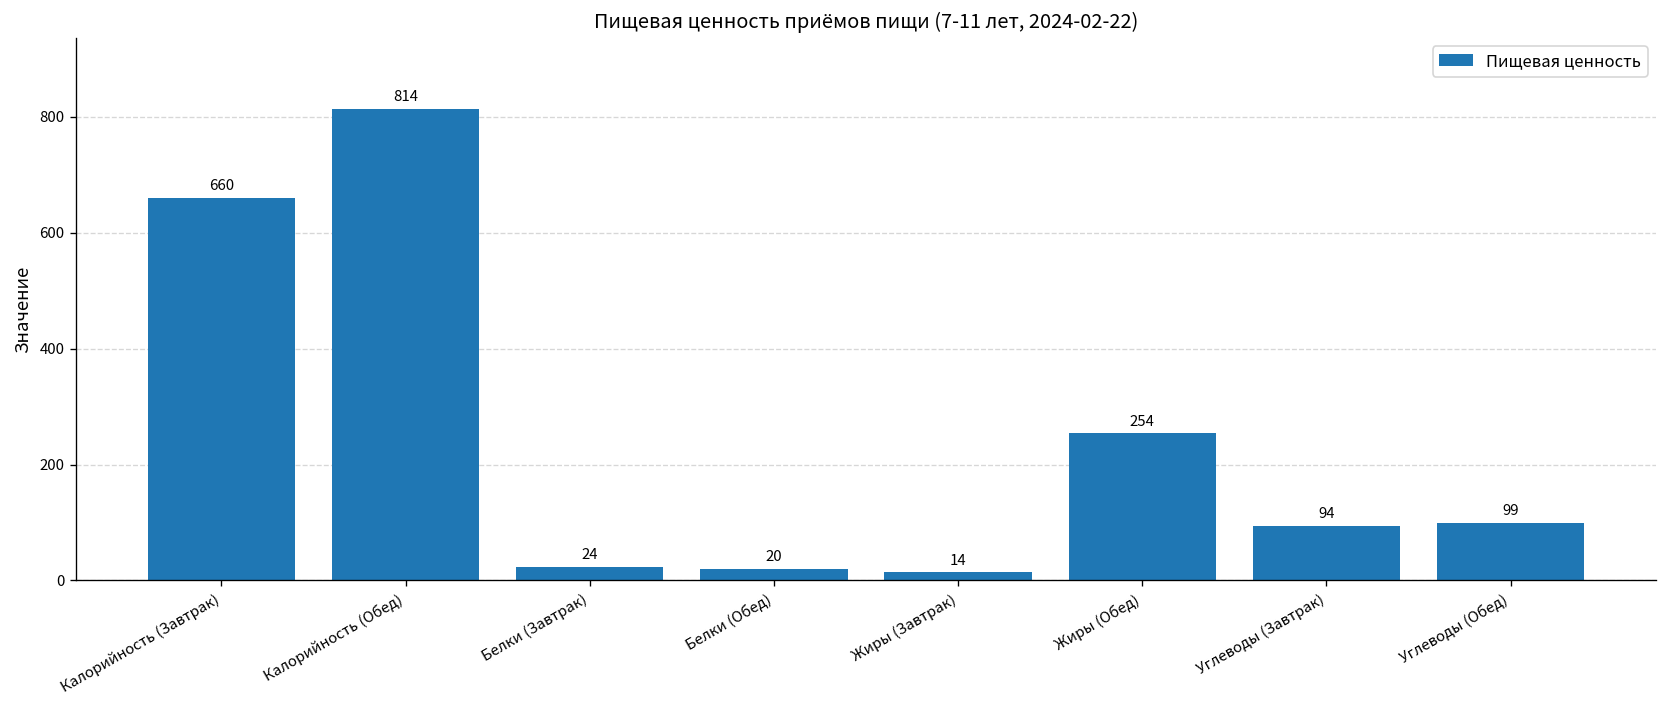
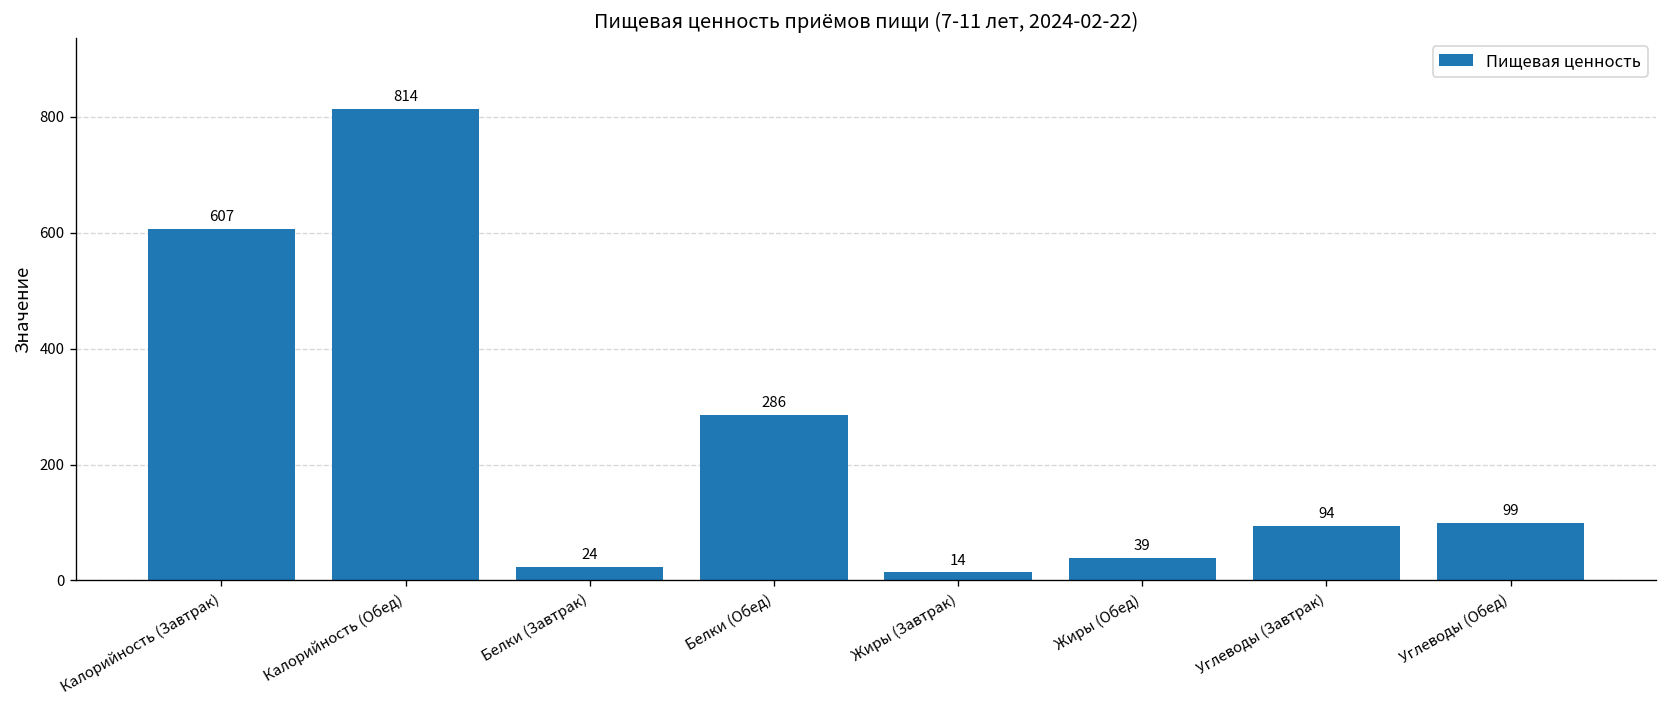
Калорийность (Завтрак): 660 -> 607
Белки (Обед): 20 -> 286
Жиры (Обед): 254 -> 39
